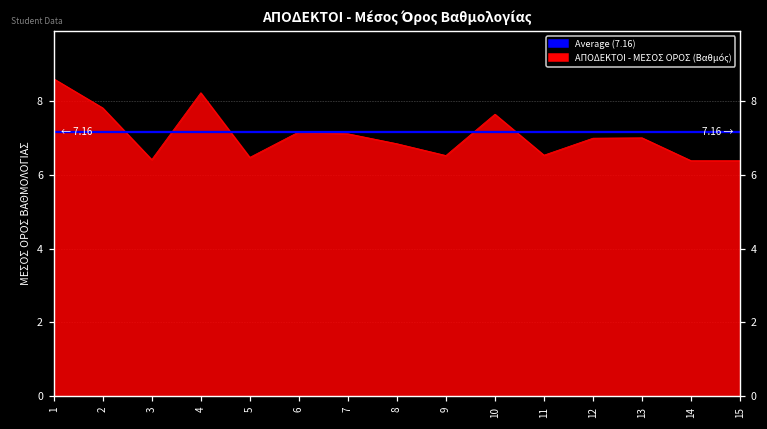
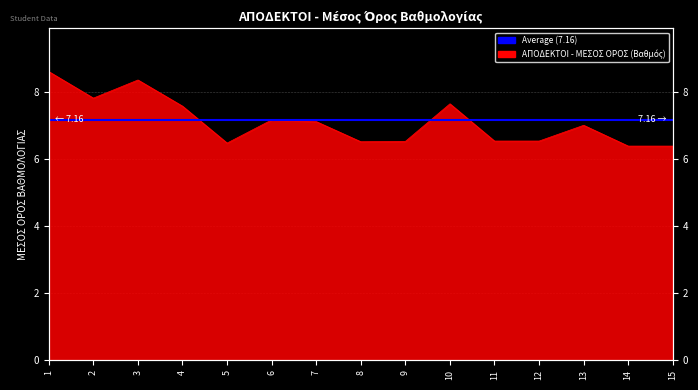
ΑΠΟΔΕΚΤΟΙ - ΜΕΣΟΣ ΟΡΟΣ (Βαθμός), 3: 6.4 -> 8.4
ΑΠΟΔΕΚΤΟΙ - ΜΕΣΟΣ ΟΡΟΣ (Βαθμός), 4: 8.2 -> 7.6
ΑΠΟΔΕΚΤΟΙ - ΜΕΣΟΣ ΟΡΟΣ (Βαθμός), 8: 6.8 -> 6.5
ΑΠΟΔΕΚΤΟΙ - ΜΕΣΟΣ ΟΡΟΣ (Βαθμός), 12: 7.0 -> 6.5
